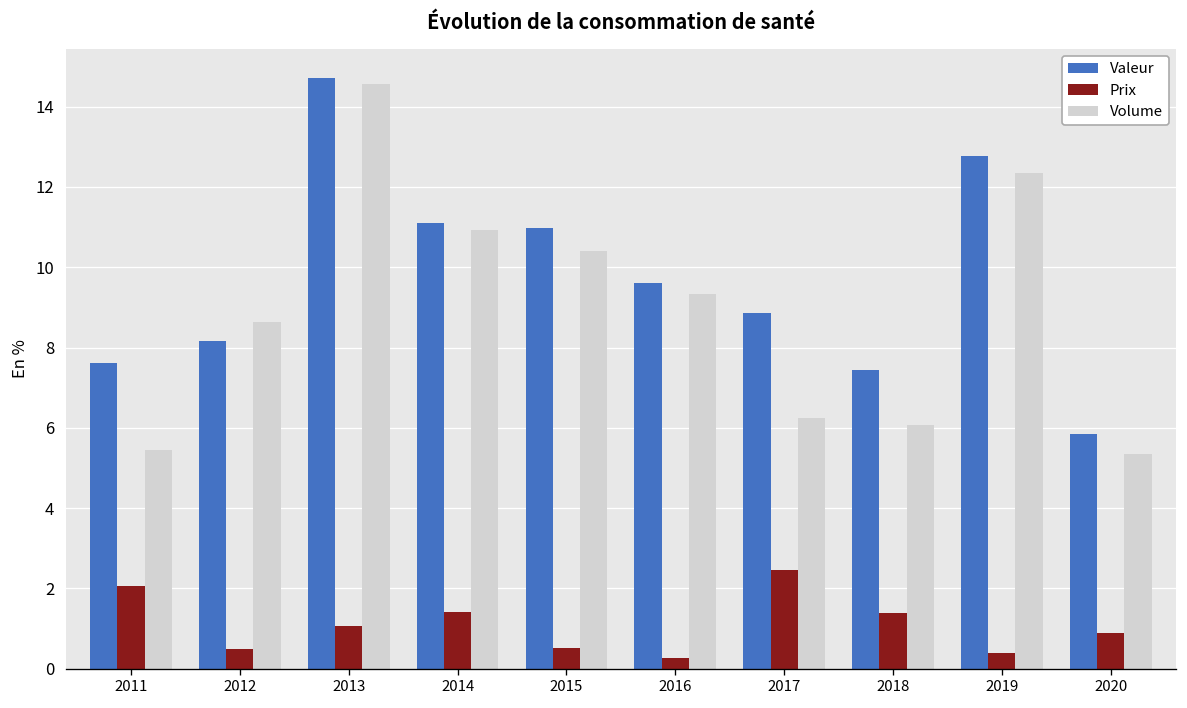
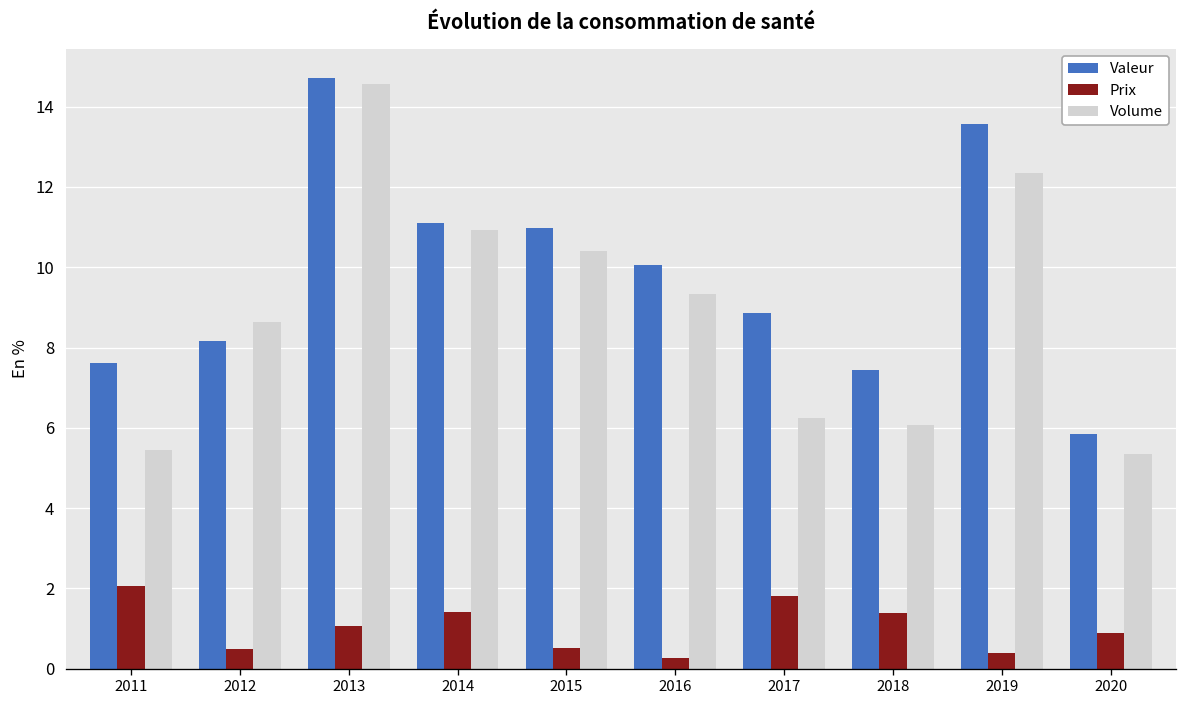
Valeur, 2016: 9.6 -> 10.1
Prix, 2017: 2.5 -> 1.8
Valeur, 2019: 12.8 -> 13.6
